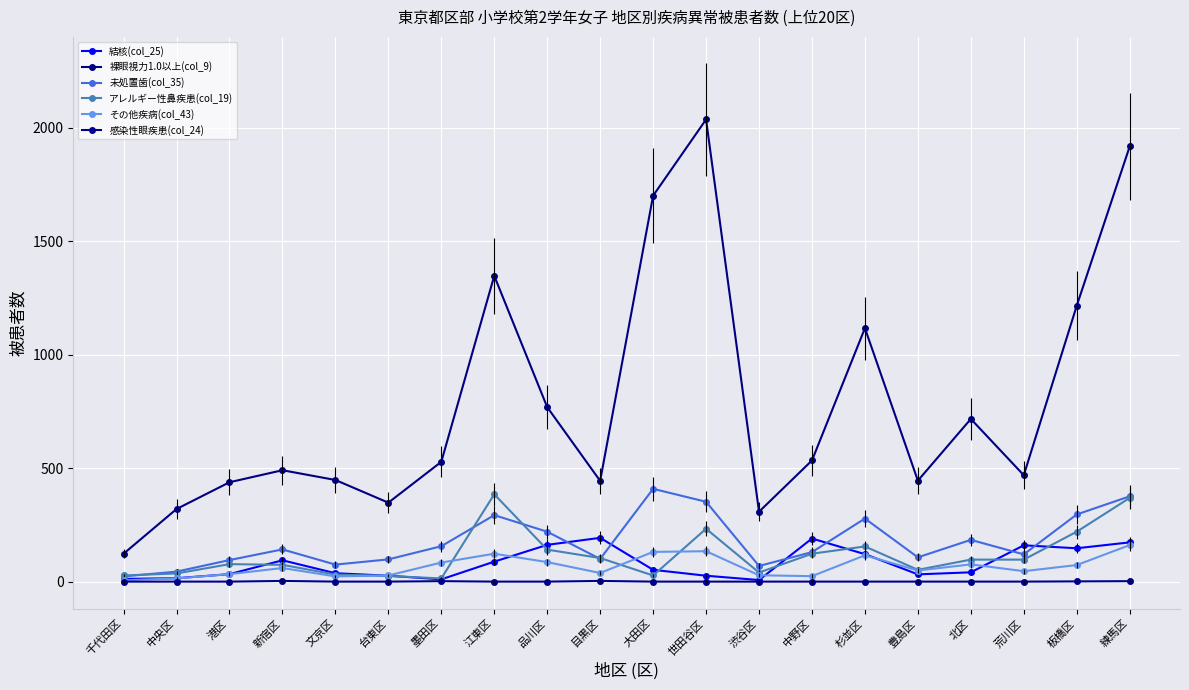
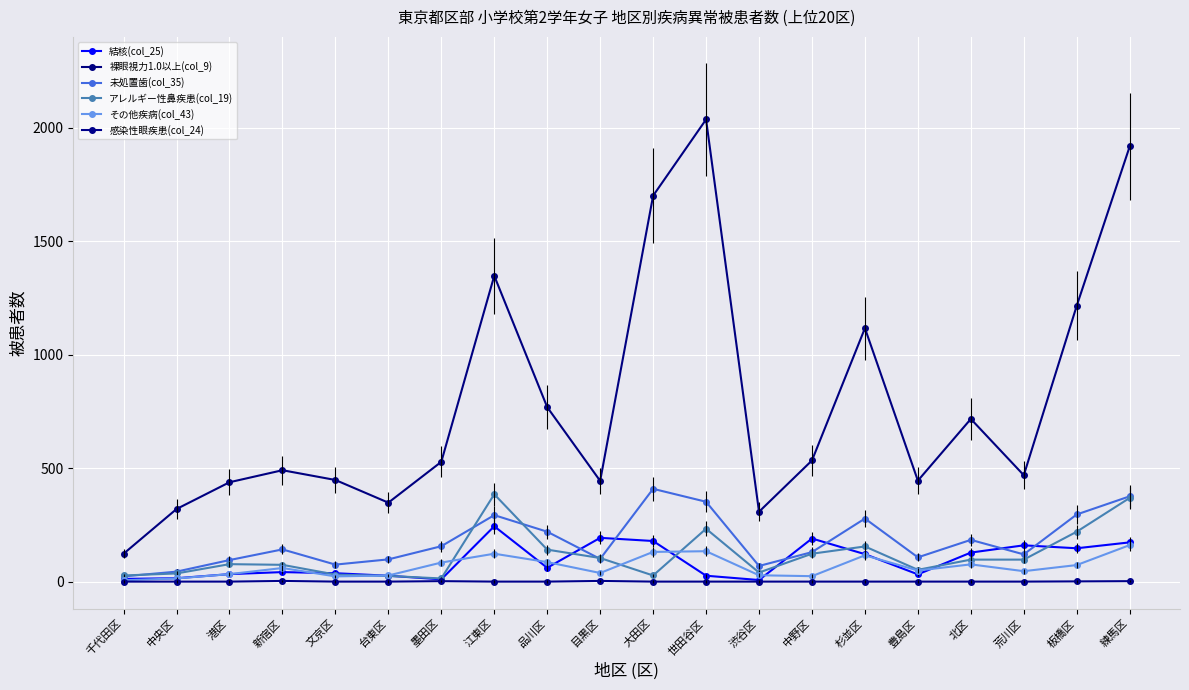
結核(col_25), 新宿区: 90 -> 40
結核(col_25), 江東区: 90 -> 240
結核(col_25), 品川区: 160 -> 60
結核(col_25), 大田区: 50 -> 180
結核(col_25), 北区: 40 -> 130
